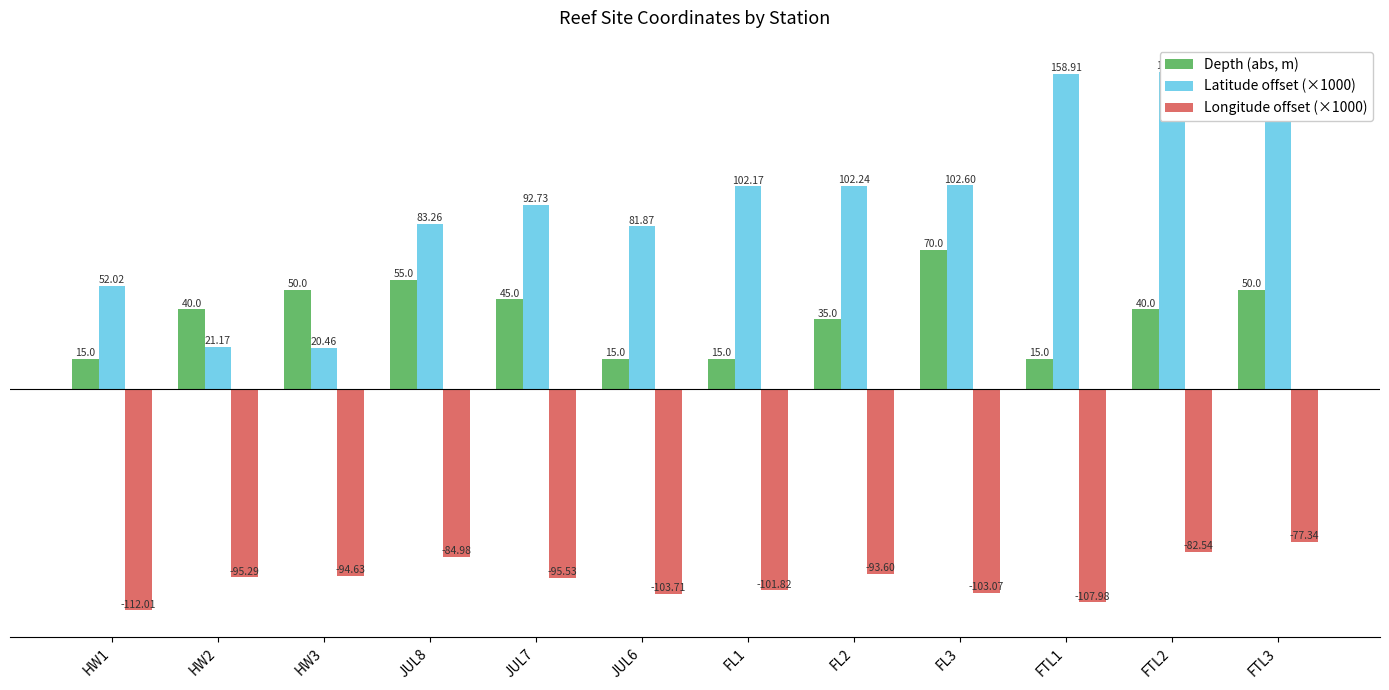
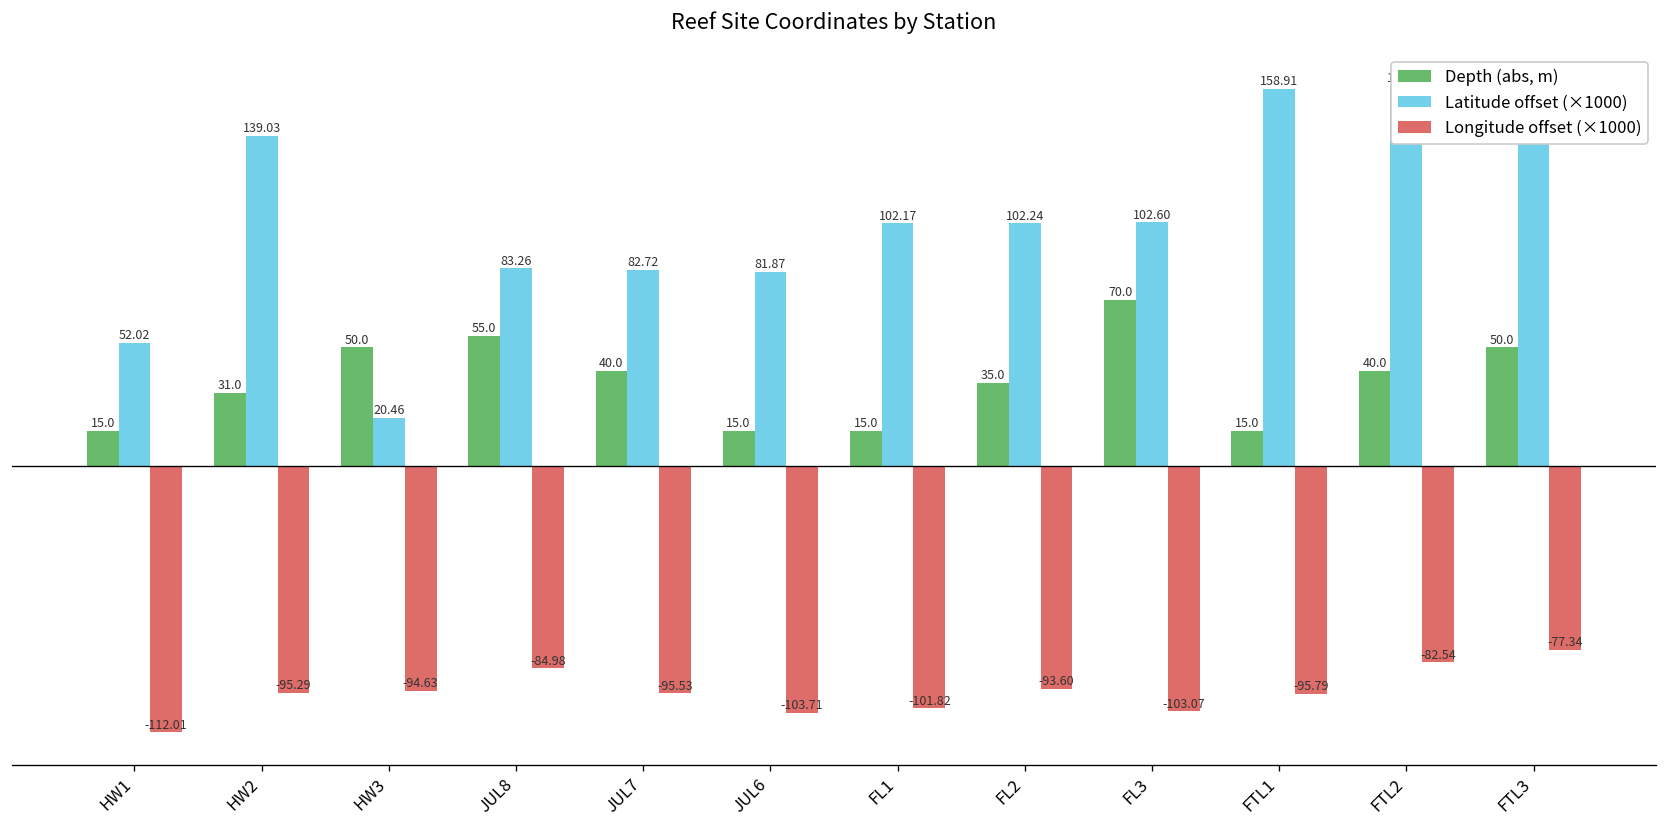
Depth (abs, m), HW2: 40.0 -> 31.0
Latitude offset (×1000), HW2: 21.17 -> 139.03
Depth (abs, m), JUL7: 45.0 -> 40.0
Latitude offset (×1000), JUL7: 92.73 -> 82.72
Longitude offset (×1000), FTL1: -107.98 -> -95.79
